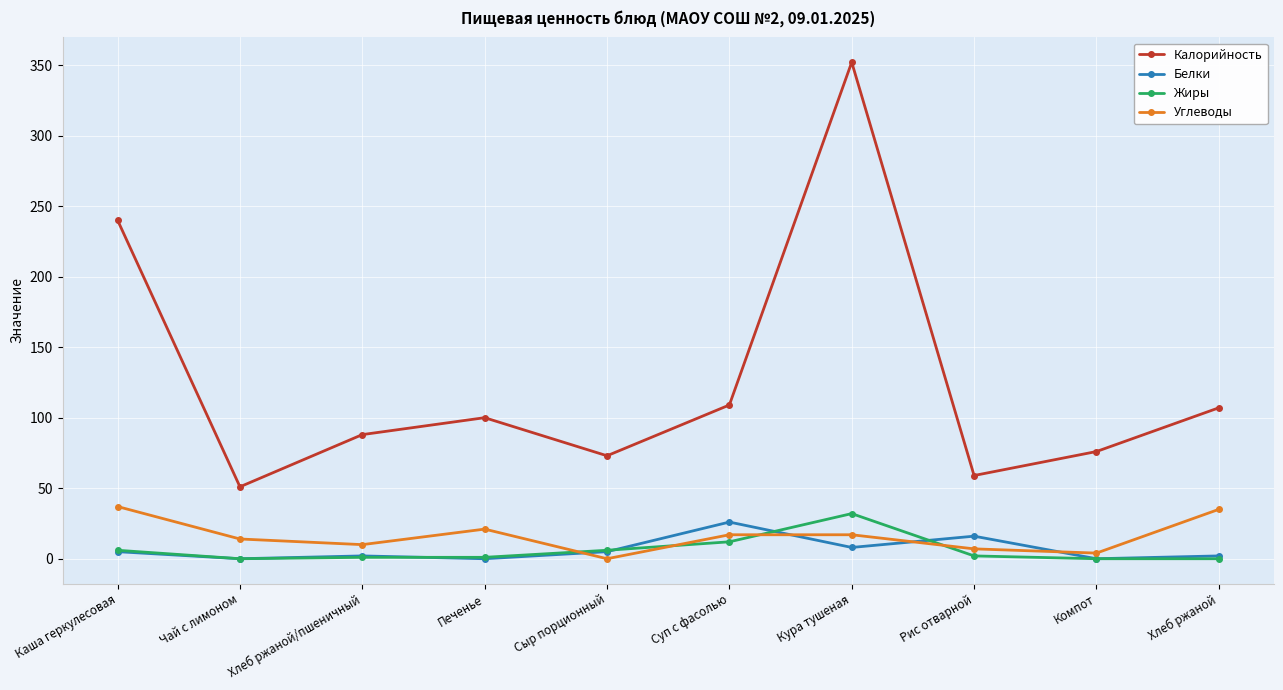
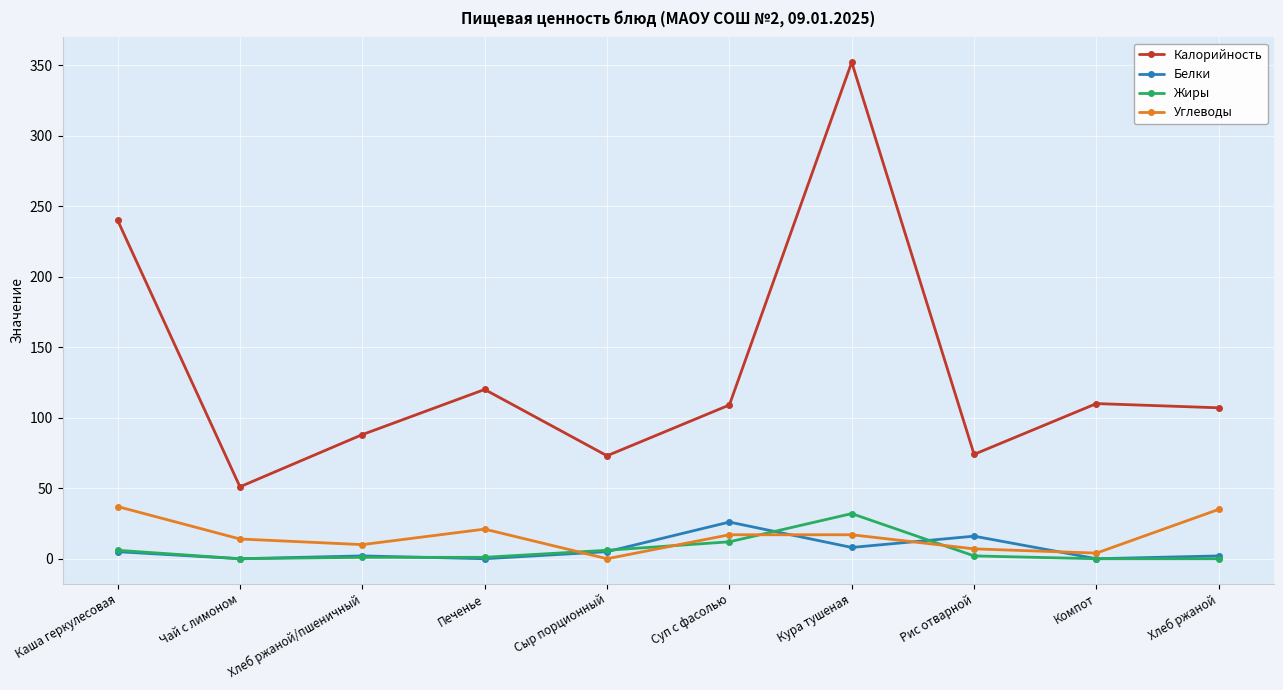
Калорийность, Печенье: 100 -> 120
Калорийность, Рис отварной: 59 -> 74
Калорийность, Компот: 76 -> 110
